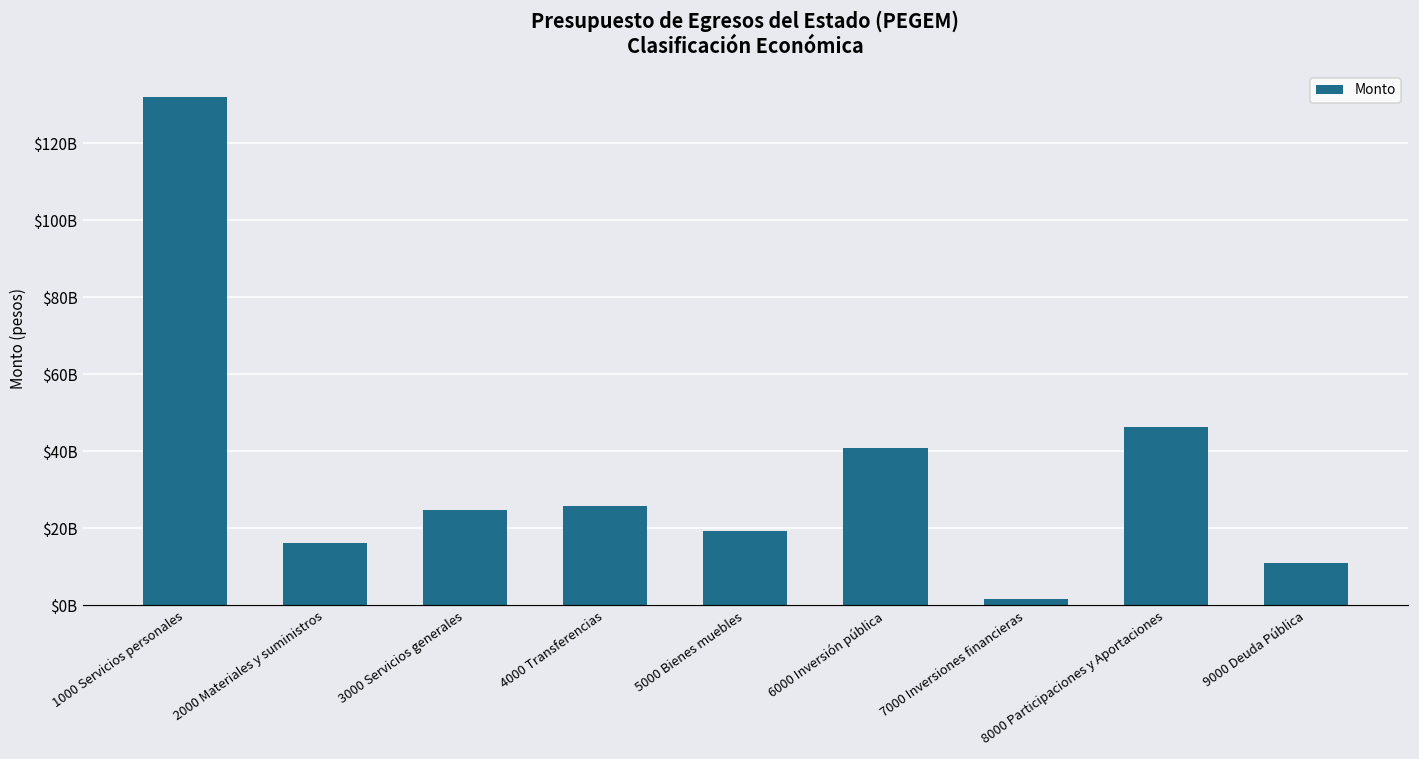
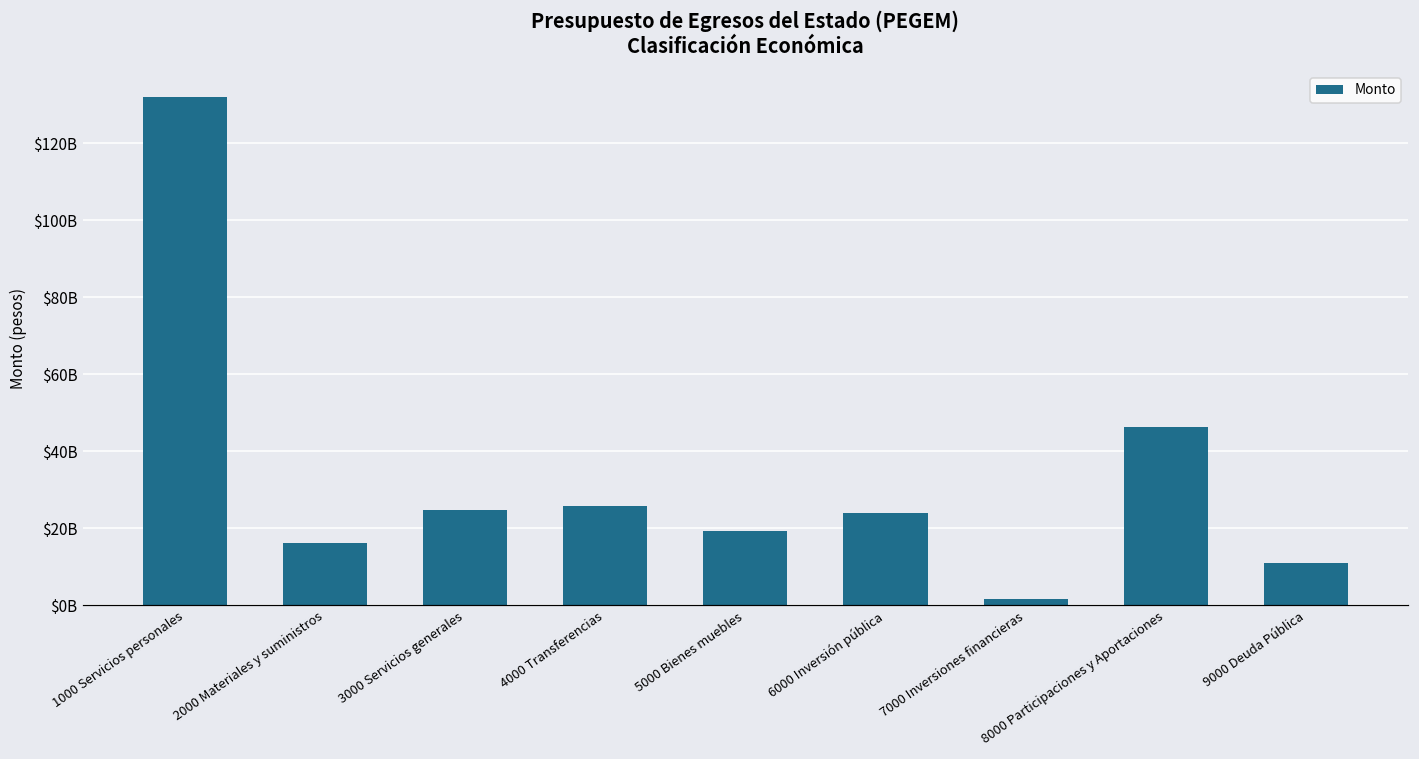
6000 Inversión pública: $41000000000 -> $24000000000
